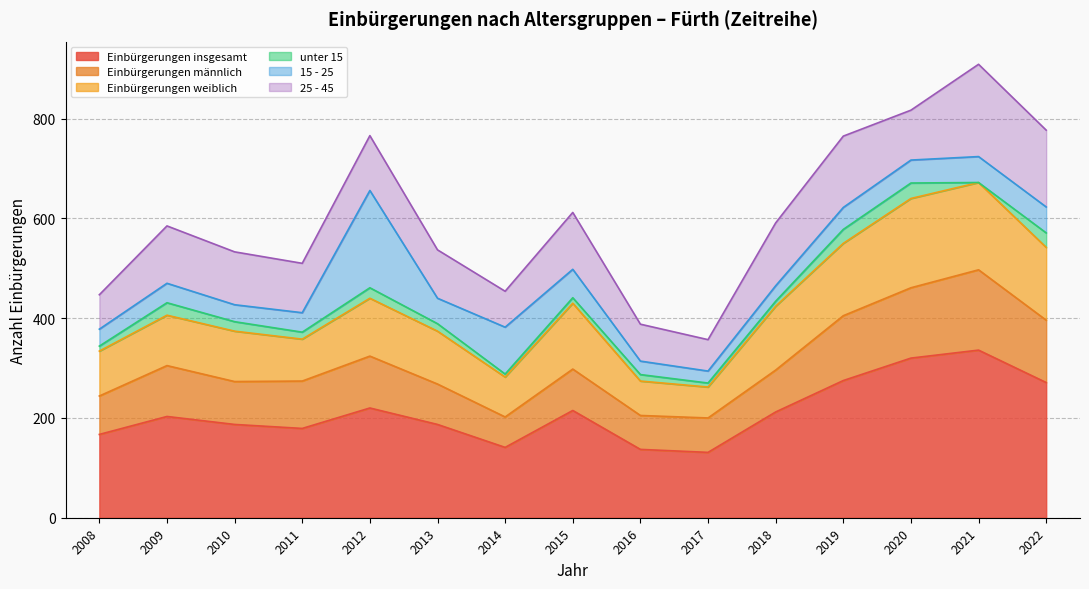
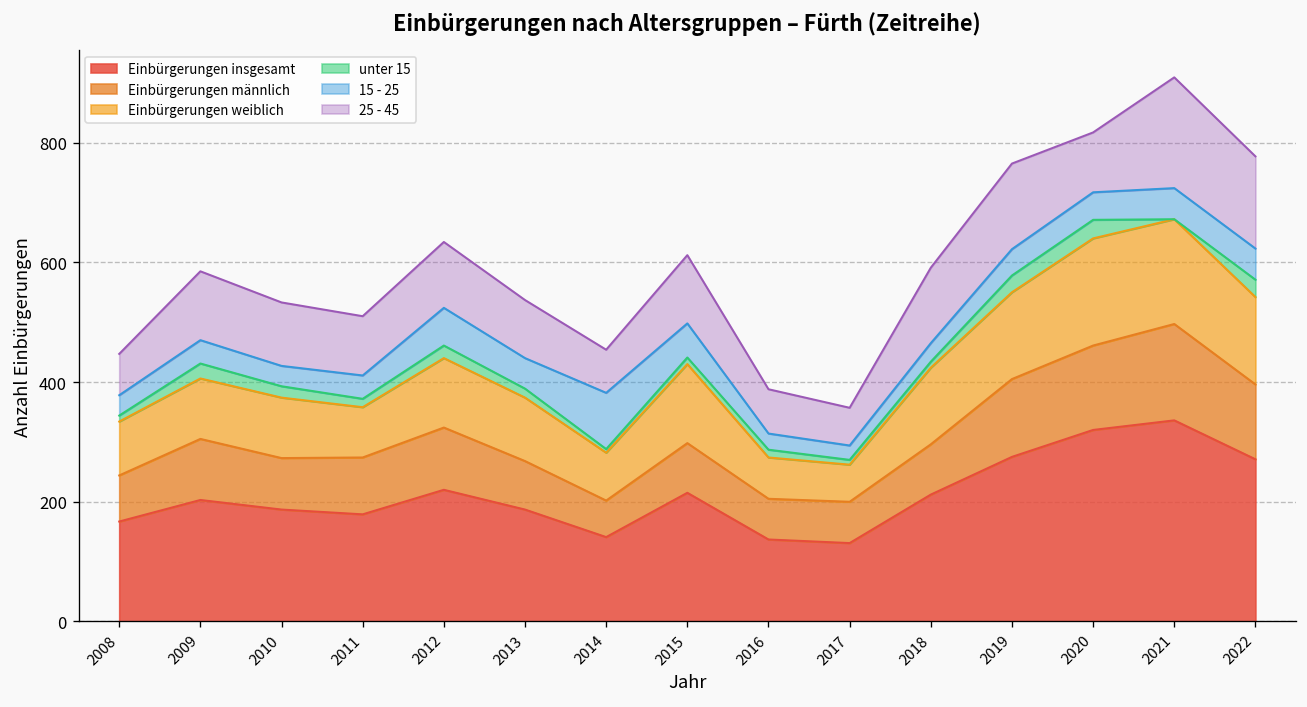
15 - 25, 2012: 200 -> 60
